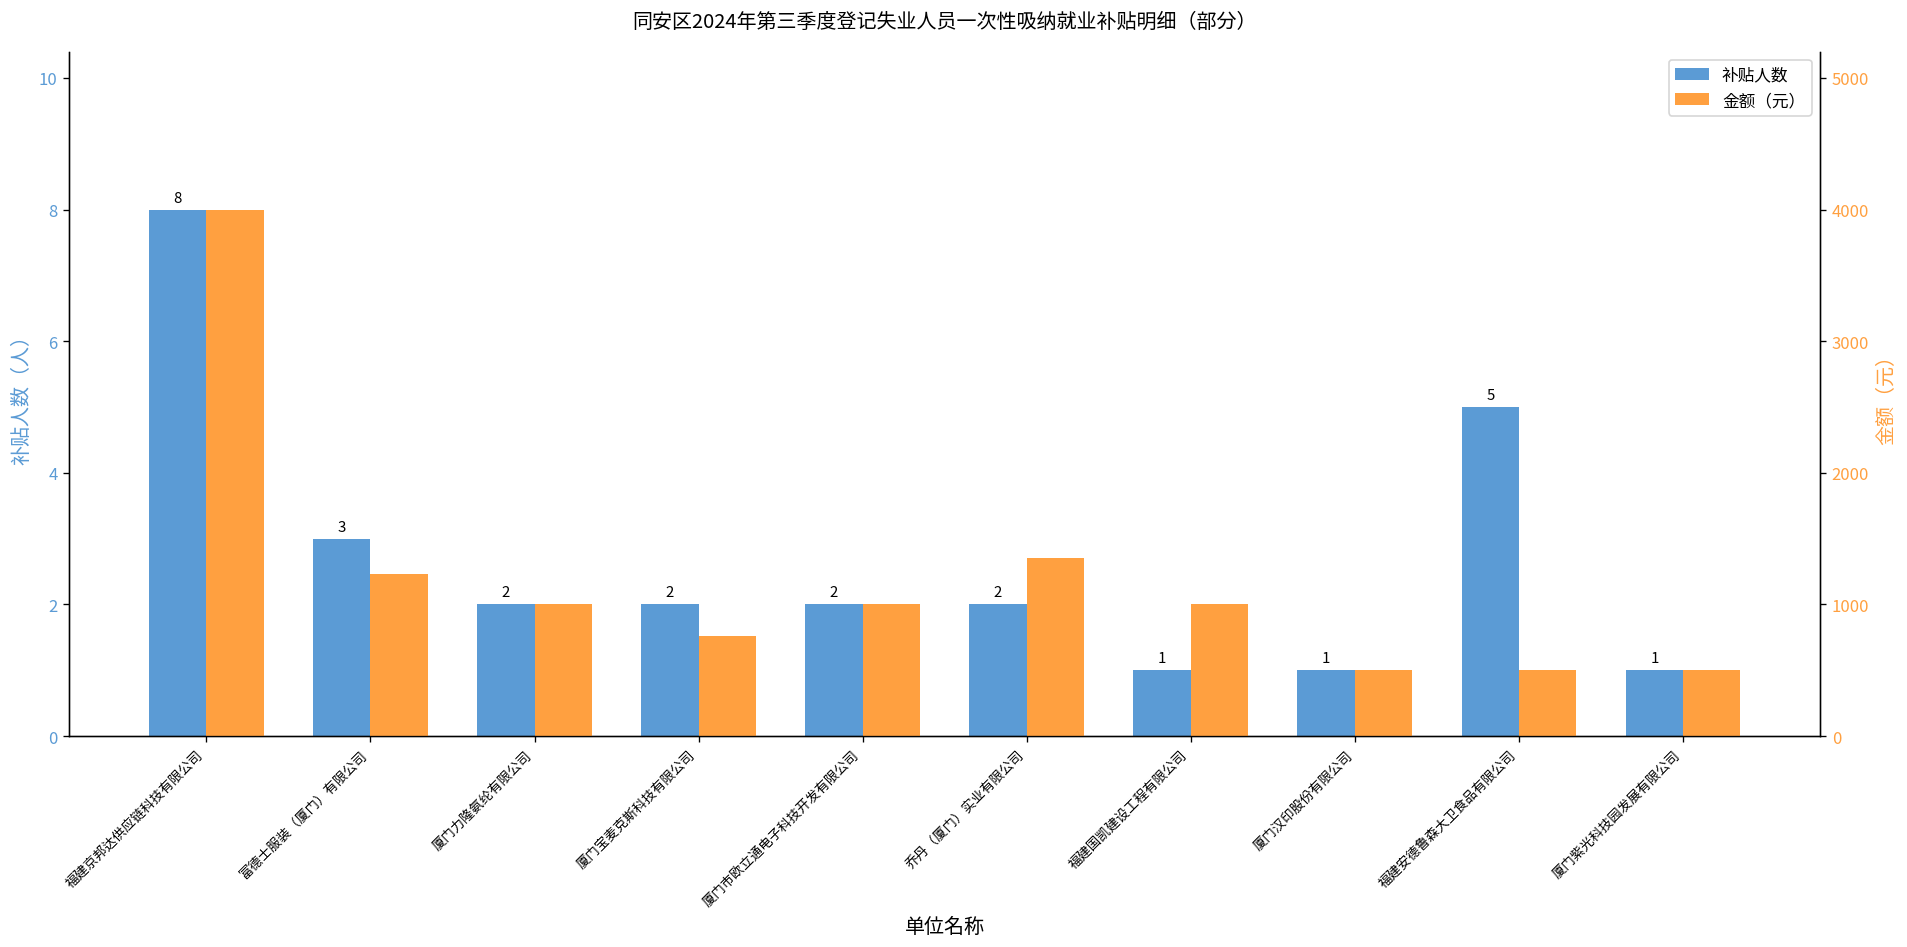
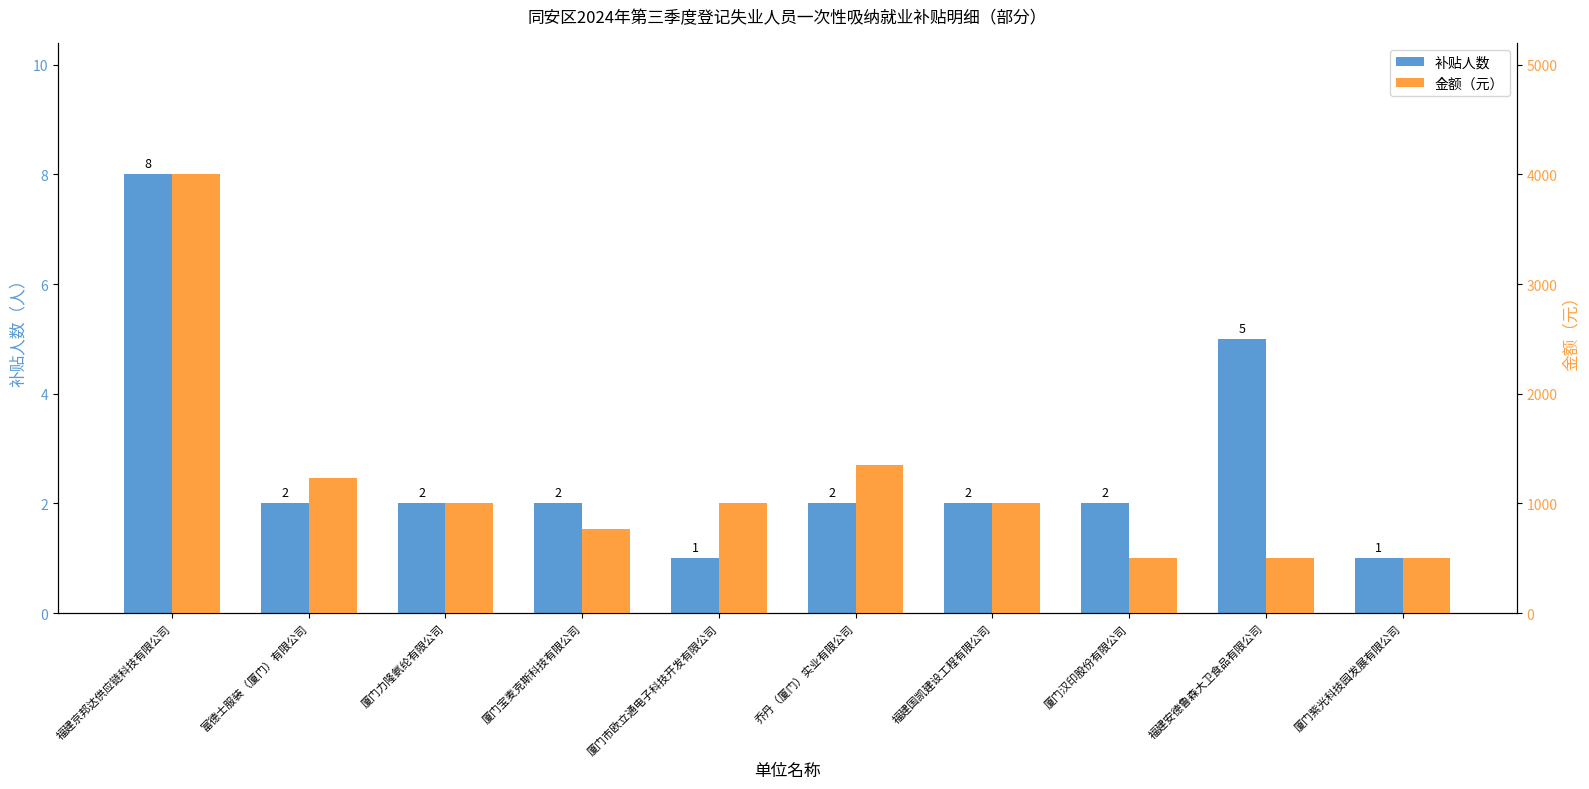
补贴人数, 富德士服装（厦门）有限公司: 3 -> 2
补贴人数, 厦门市欧立通电子科技开发有限公司: 2 -> 1
补贴人数, 福建国凯建设工程有限公司: 1 -> 2
补贴人数, 厦门汉印股份有限公司: 1 -> 2
